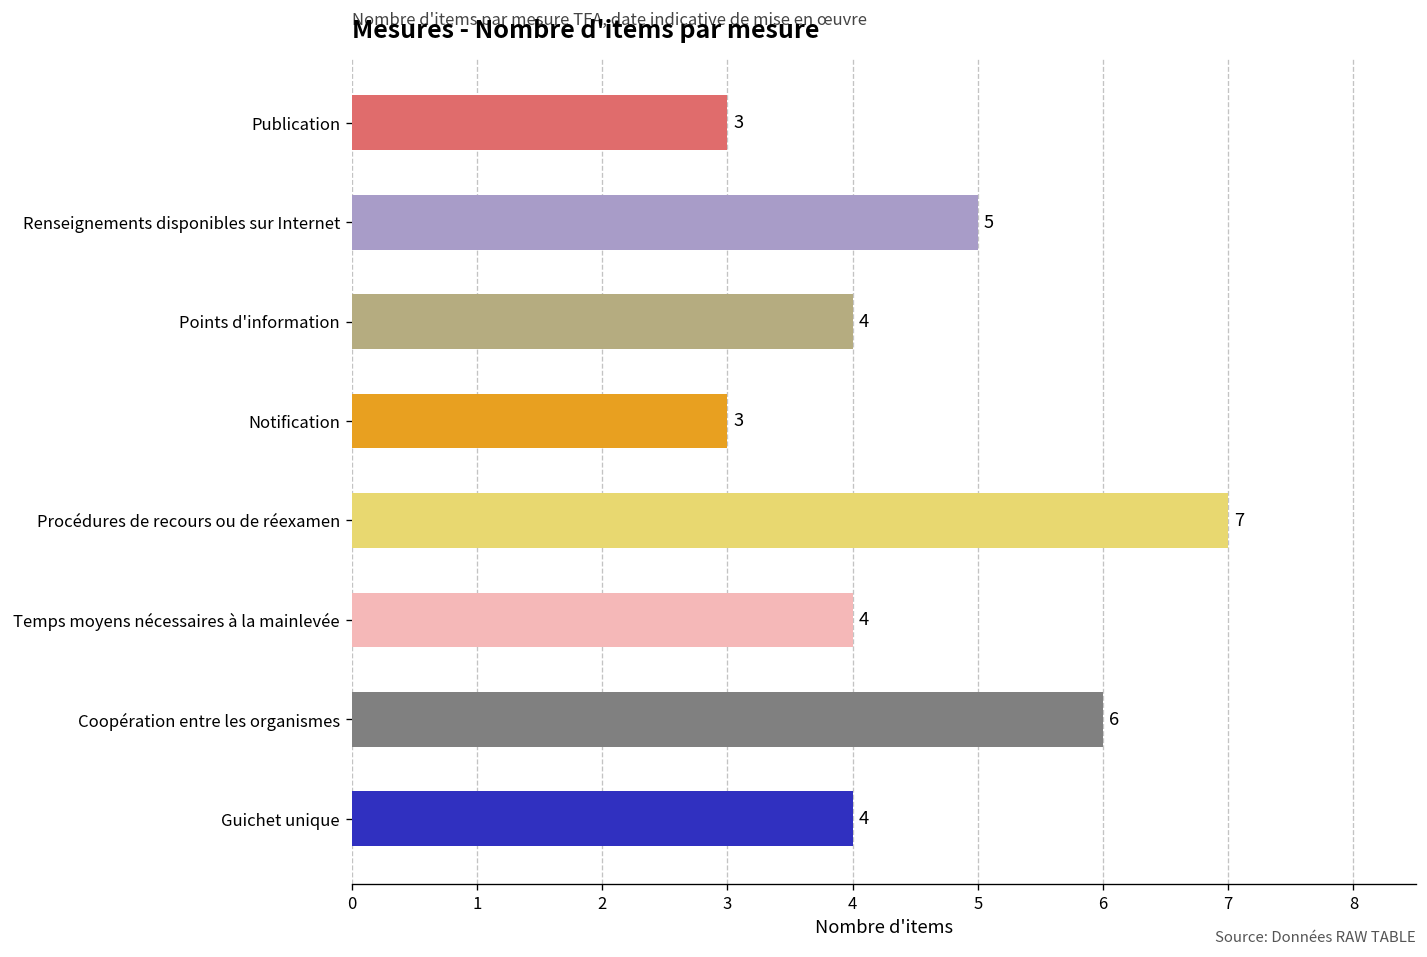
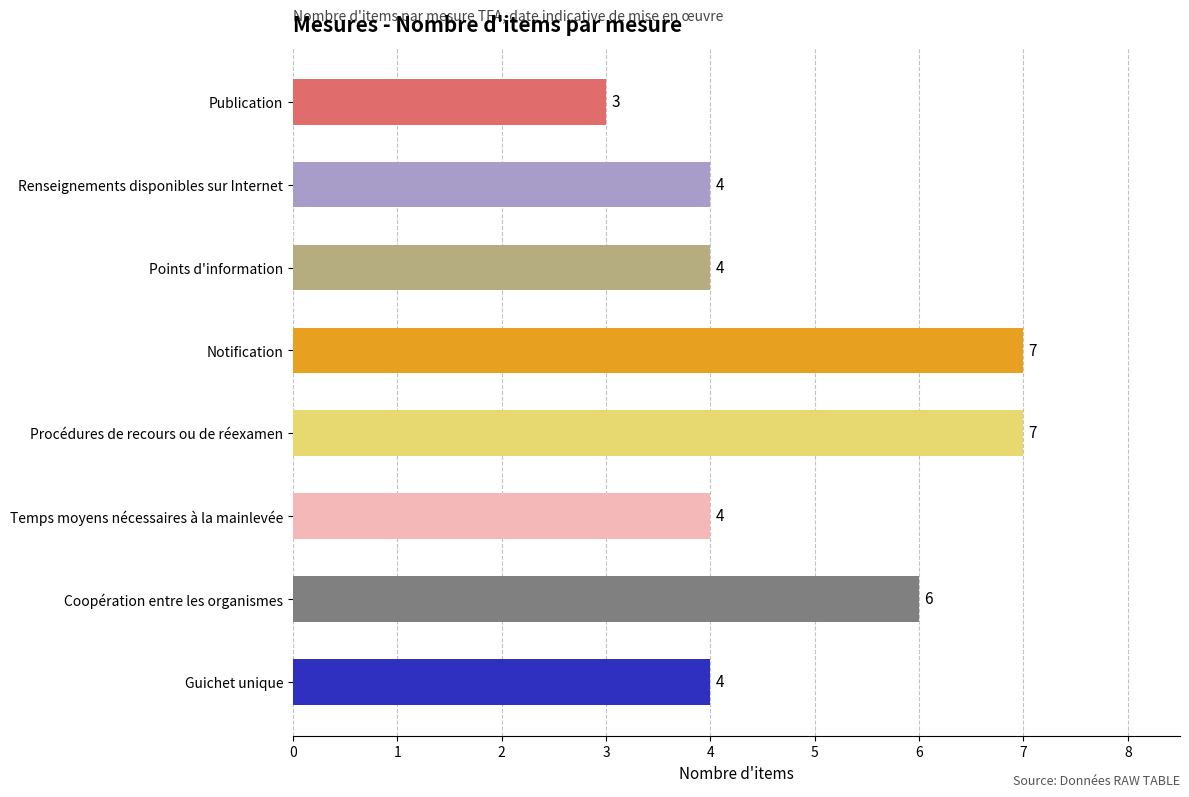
Renseignements disponibles sur Internet: 5 -> 4
Notification: 3 -> 7
